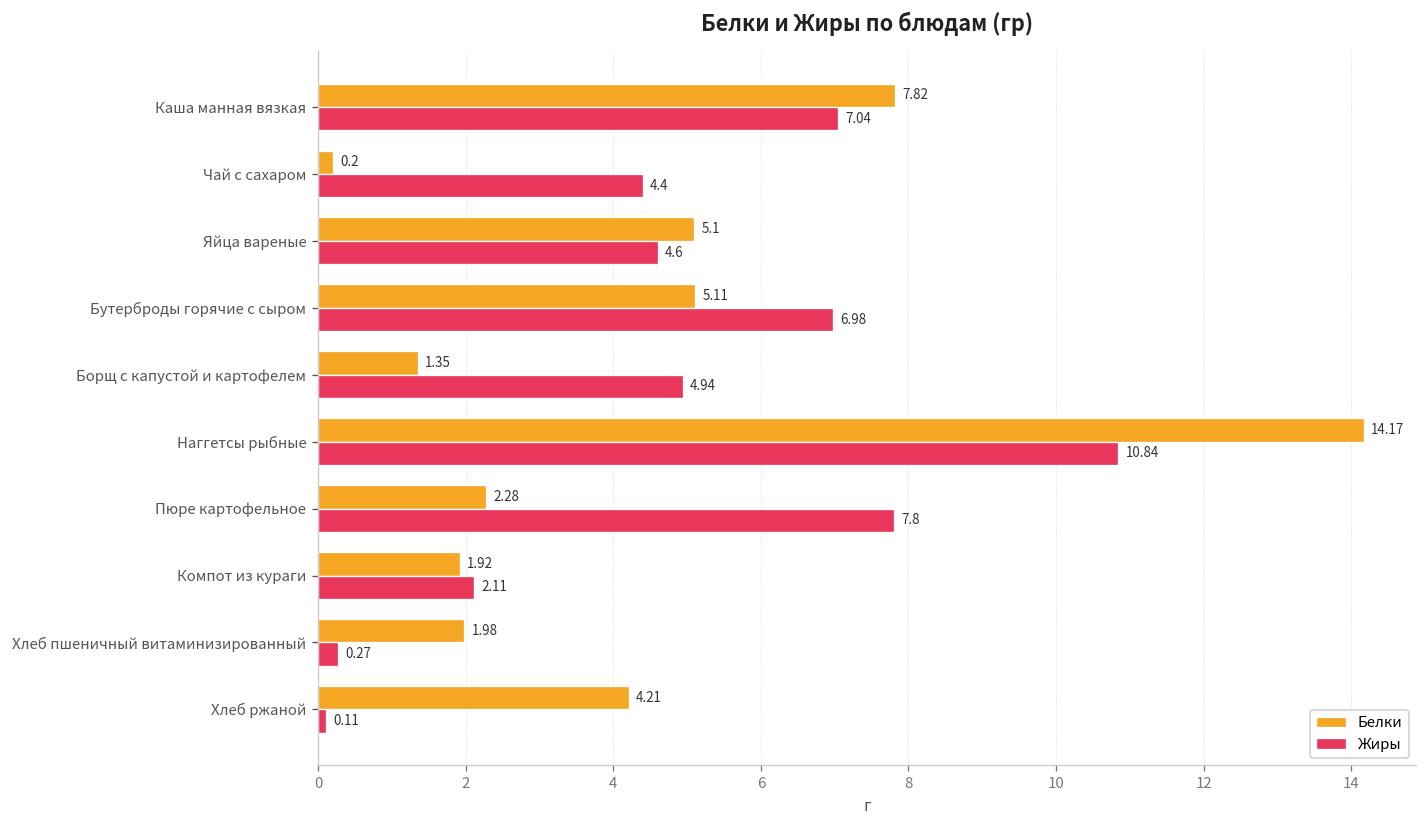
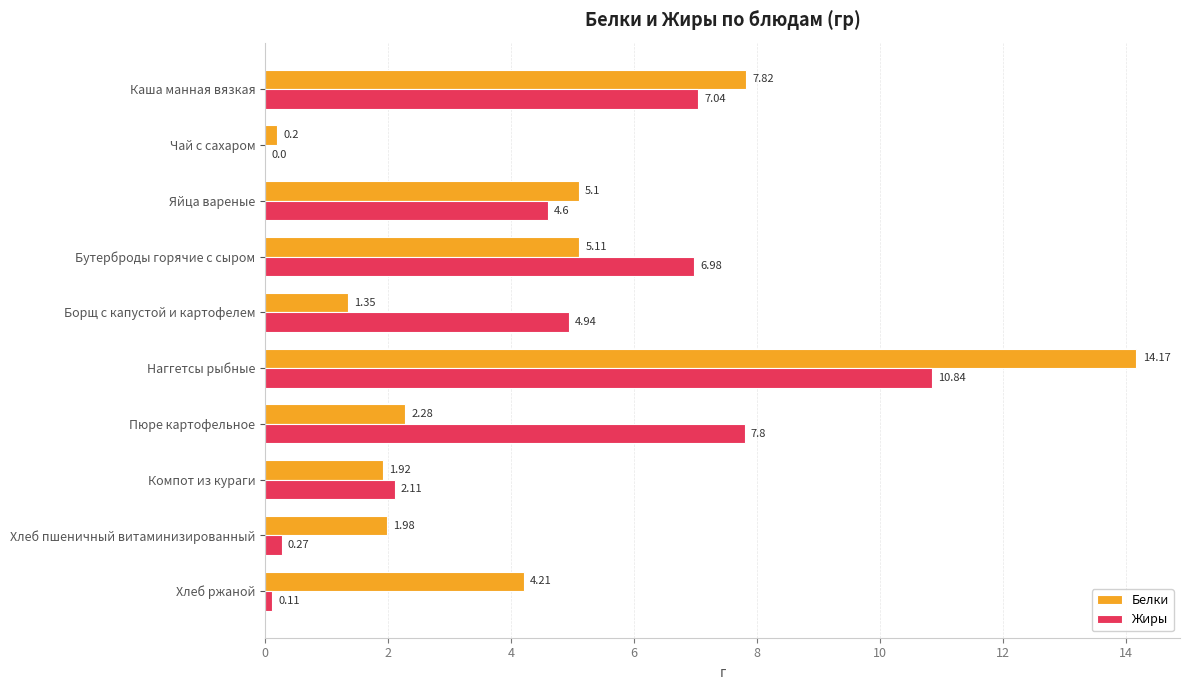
Жиры, Чай с сахаром: 4.4 -> 0.0
